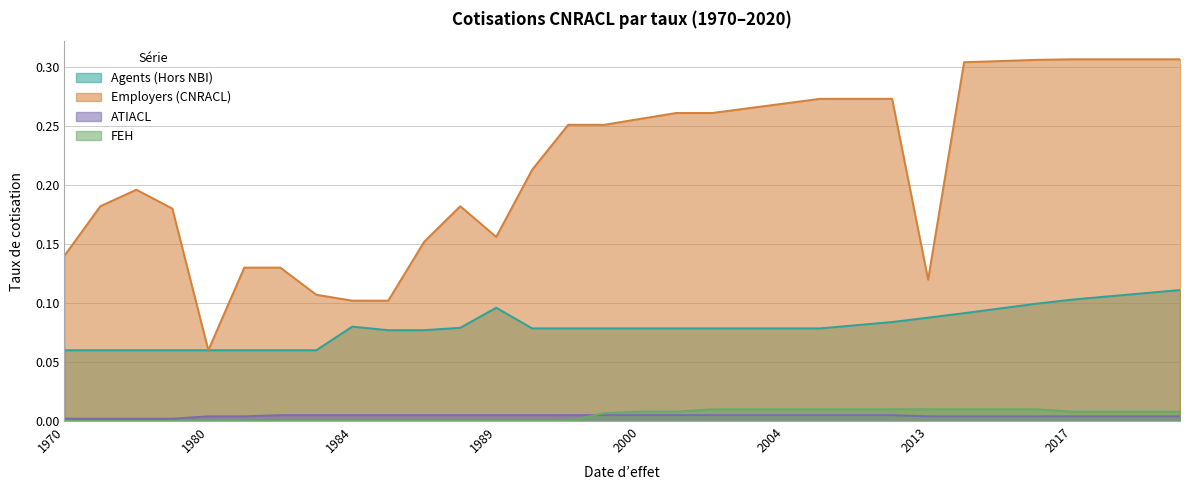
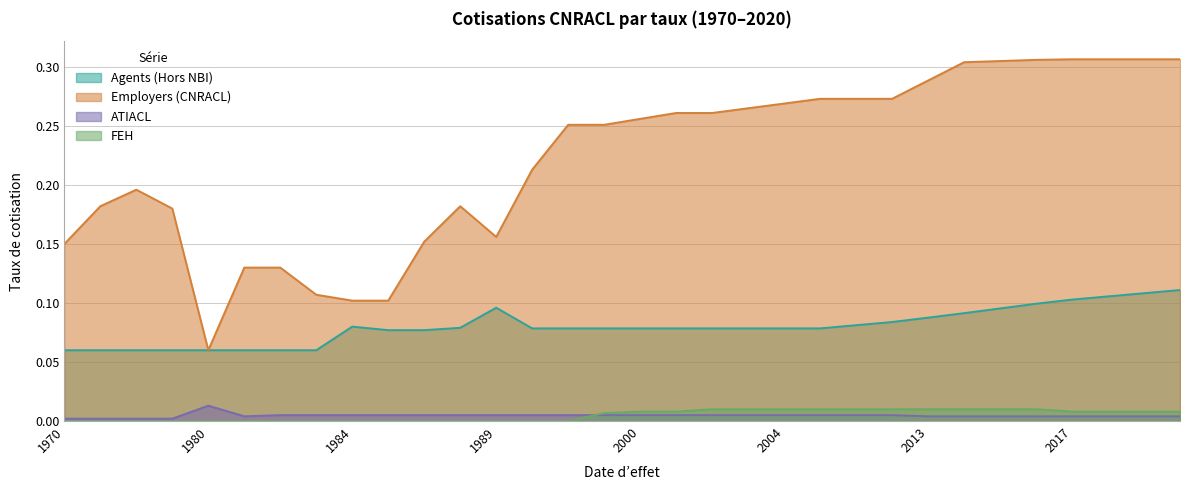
Employers (CNRACL), 1970: 0.14 -> 0.15
ATIACL, 1980: 0.004 -> 0.013
Employers (CNRACL), 2013: 0.120 -> 0.289
